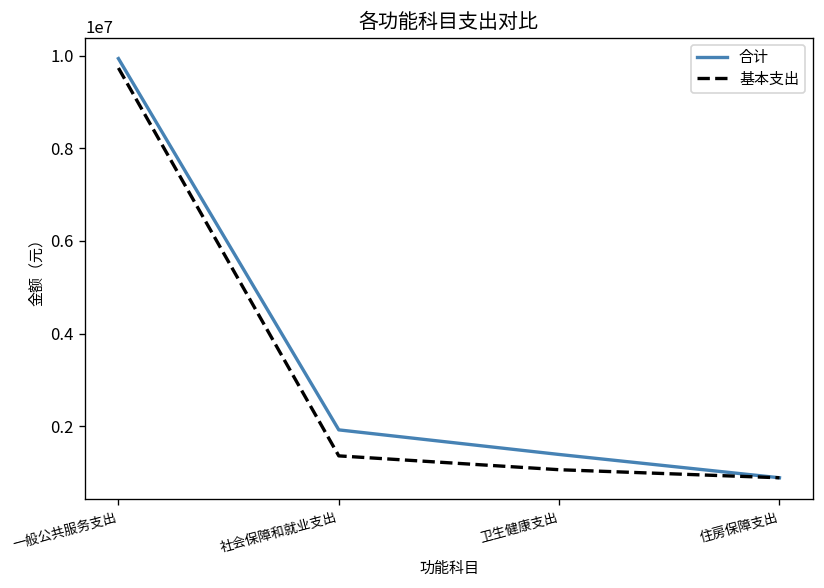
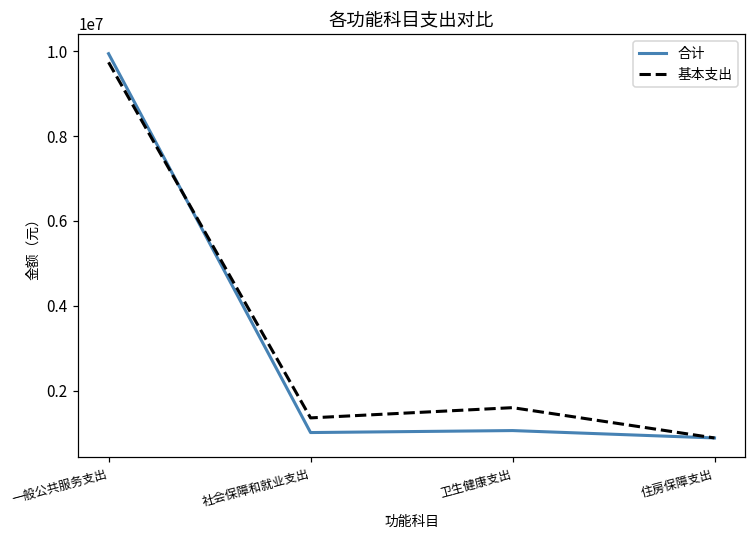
合计, 社会保障和就业支出: 1900000 -> 1000000
合计, 卫生健康支出: 1400000 -> 1100000
基本支出, 卫生健康支出: 1100000 -> 1600000
